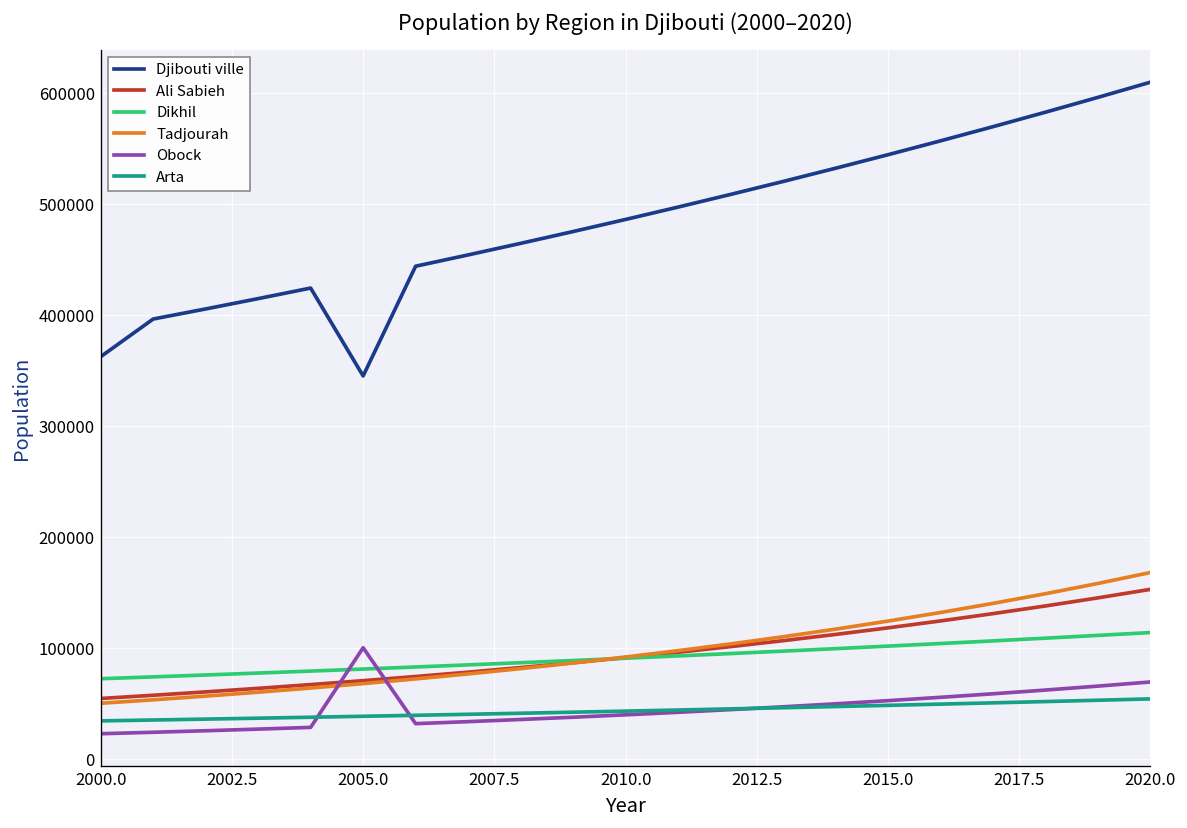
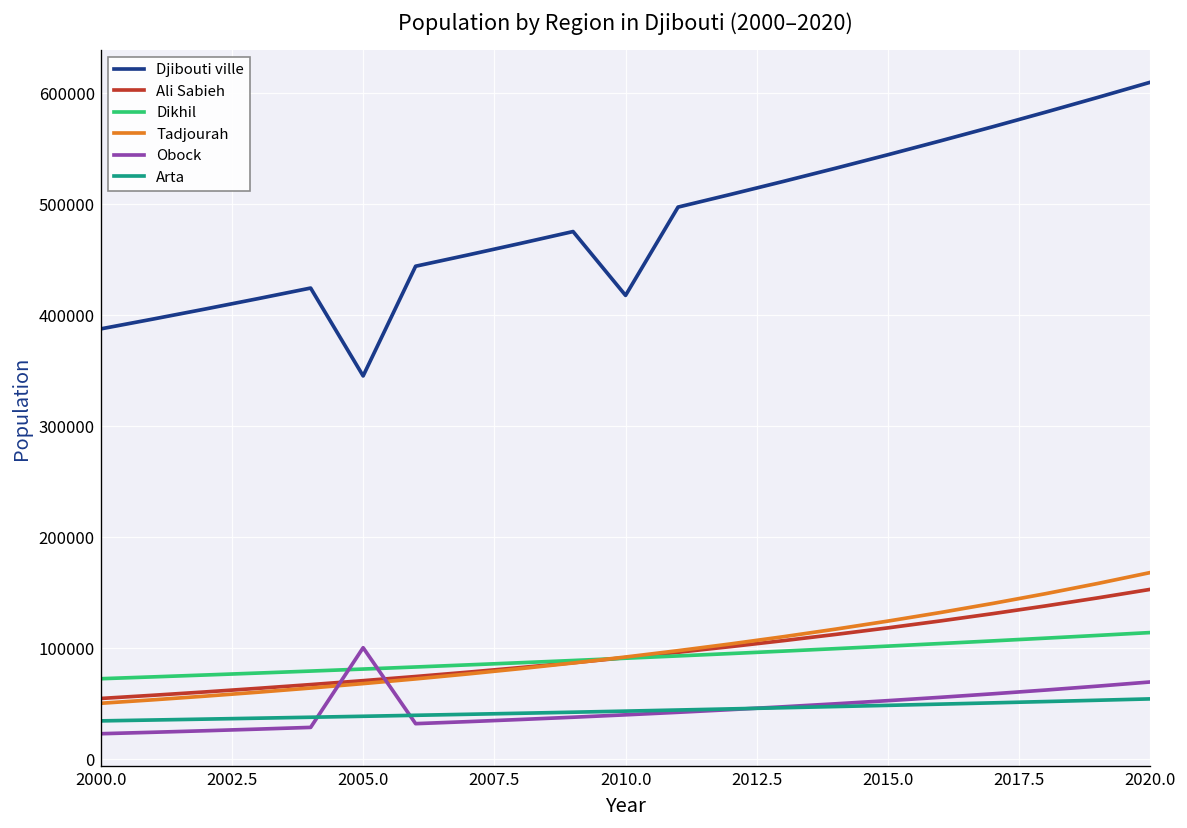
Djibouti ville, 2000.0: 360000 -> 390000
Djibouti ville, 2010.0: 490000 -> 420000
